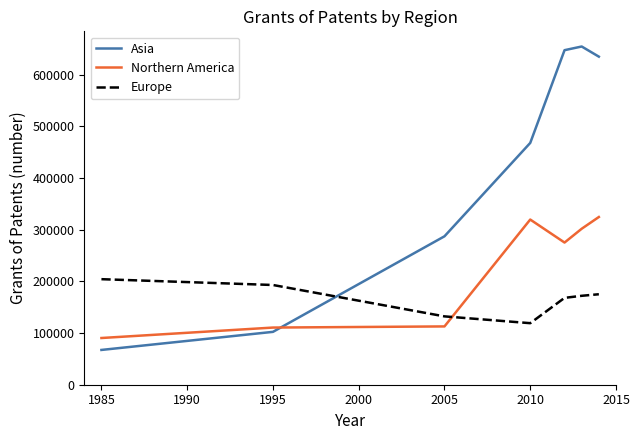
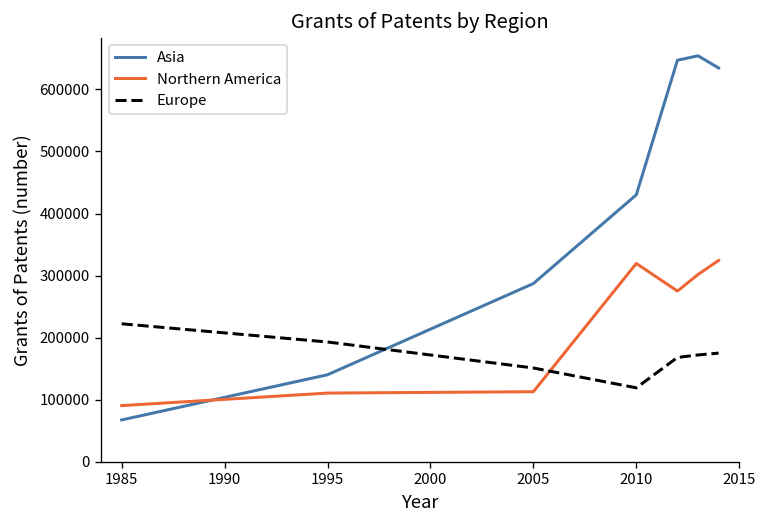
Europe, 1985: 200000 -> 220000
Asia, 1995: 100000 -> 140000
Europe, 2005: 130000 -> 150000
Asia, 2010: 470000 -> 430000
